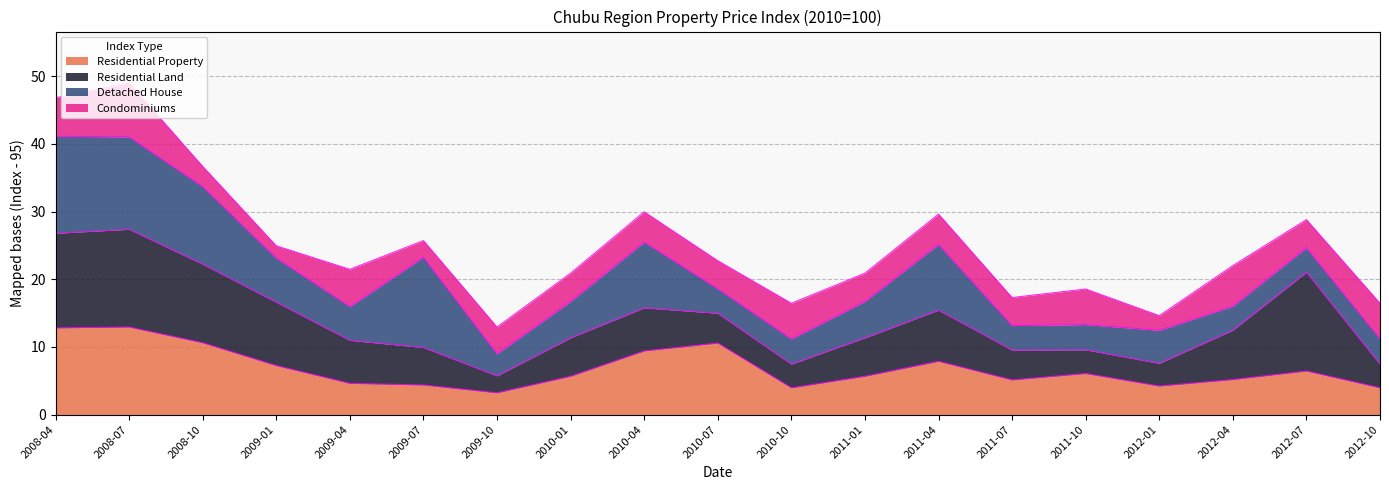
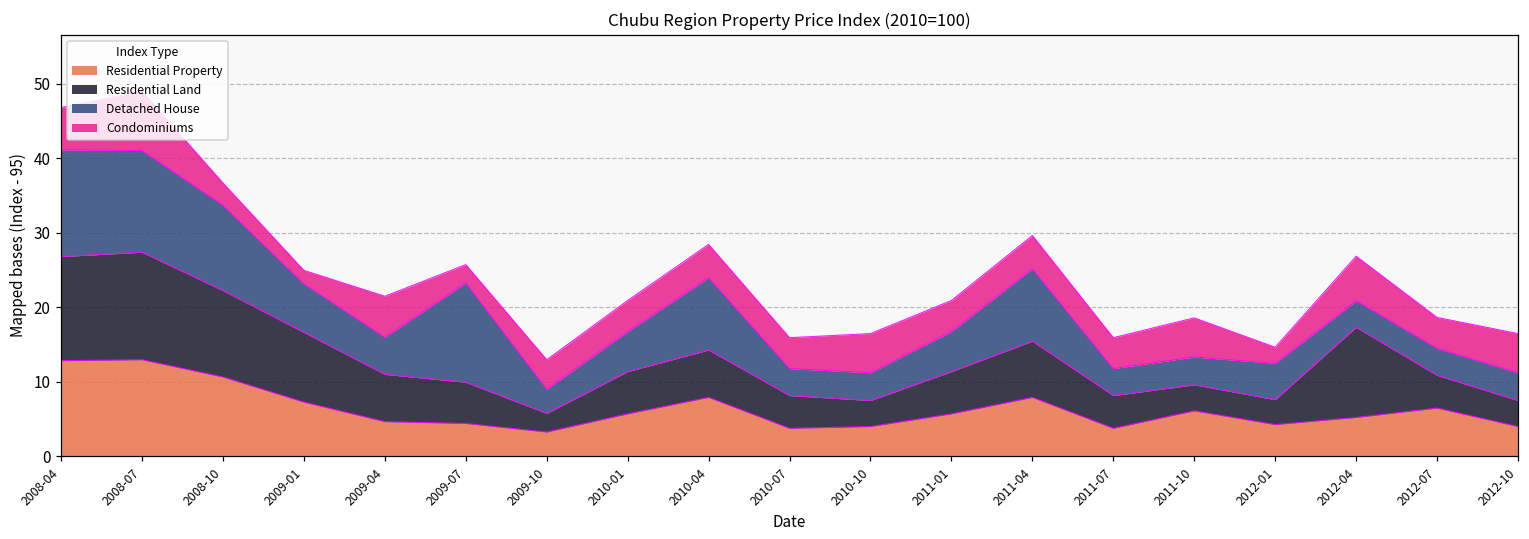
Residential Property, 2010-04: 9 -> 8
Residential Property, 2010-07: 11 -> 4
Residential Property, 2011-07: 5 -> 4
Residential Land, 2012-04: 7 -> 12
Residential Land, 2012-07: 15 -> 4
